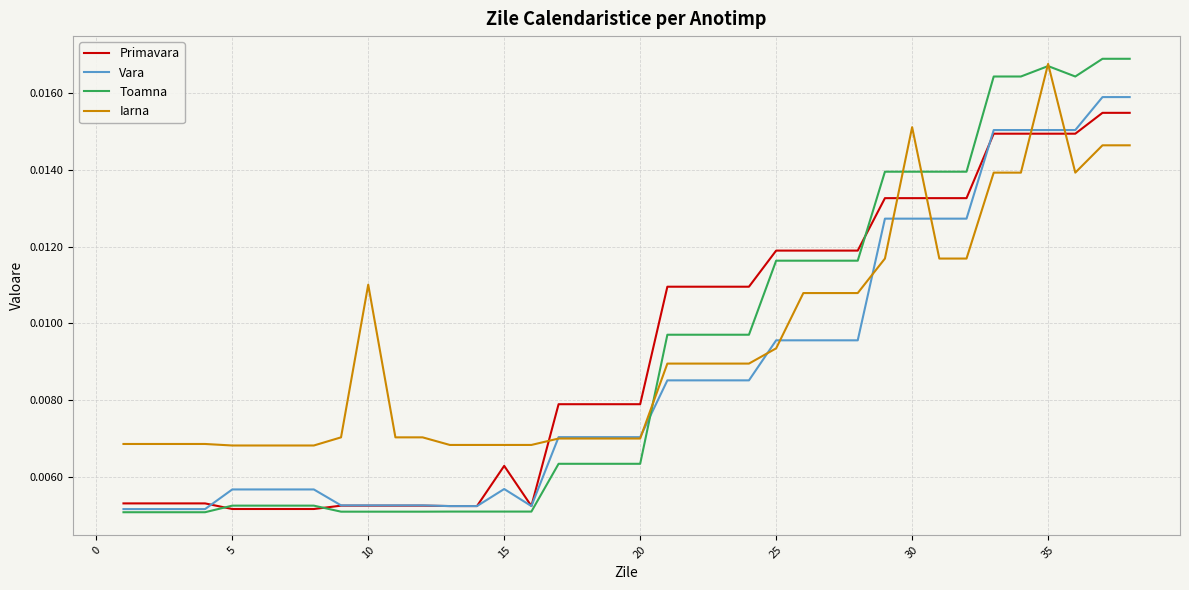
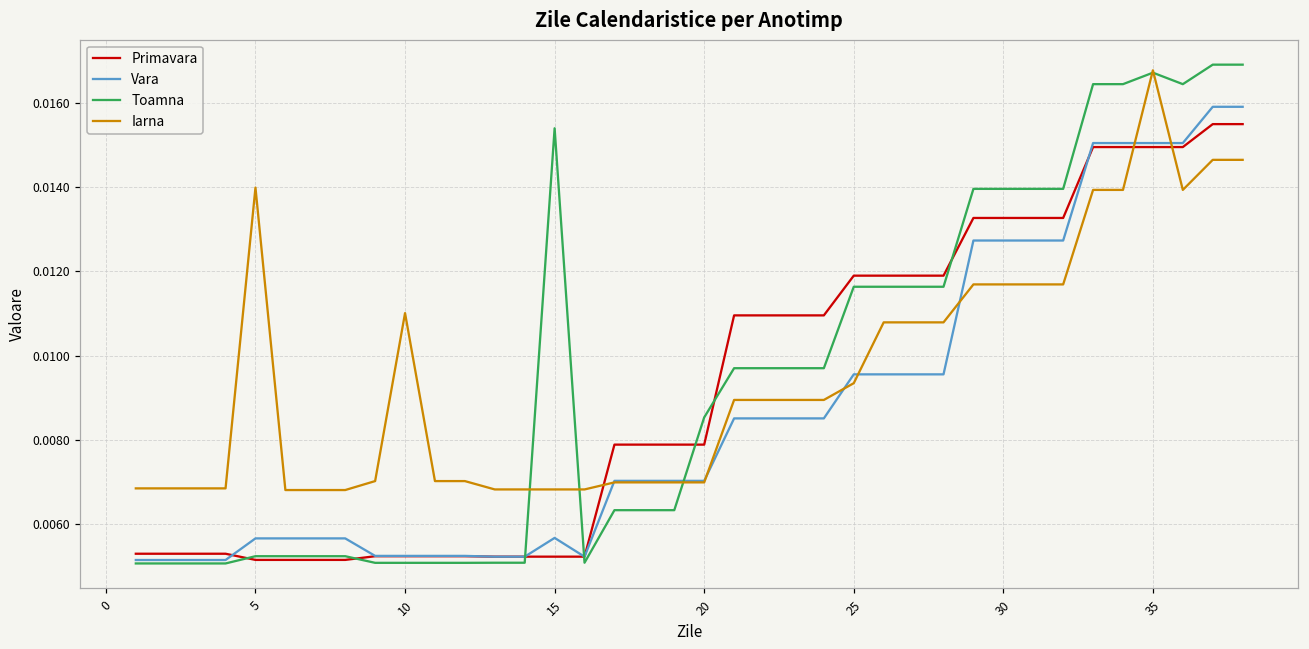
Iarna, 5: 0.0068 -> 0.0140
Primavara, 15: 0.0063 -> 0.0052
Toamna, 15: 0.0051 -> 0.0154
Toamna, 20: 0.0063 -> 0.0085
Iarna, 30: 0.0151 -> 0.0117
